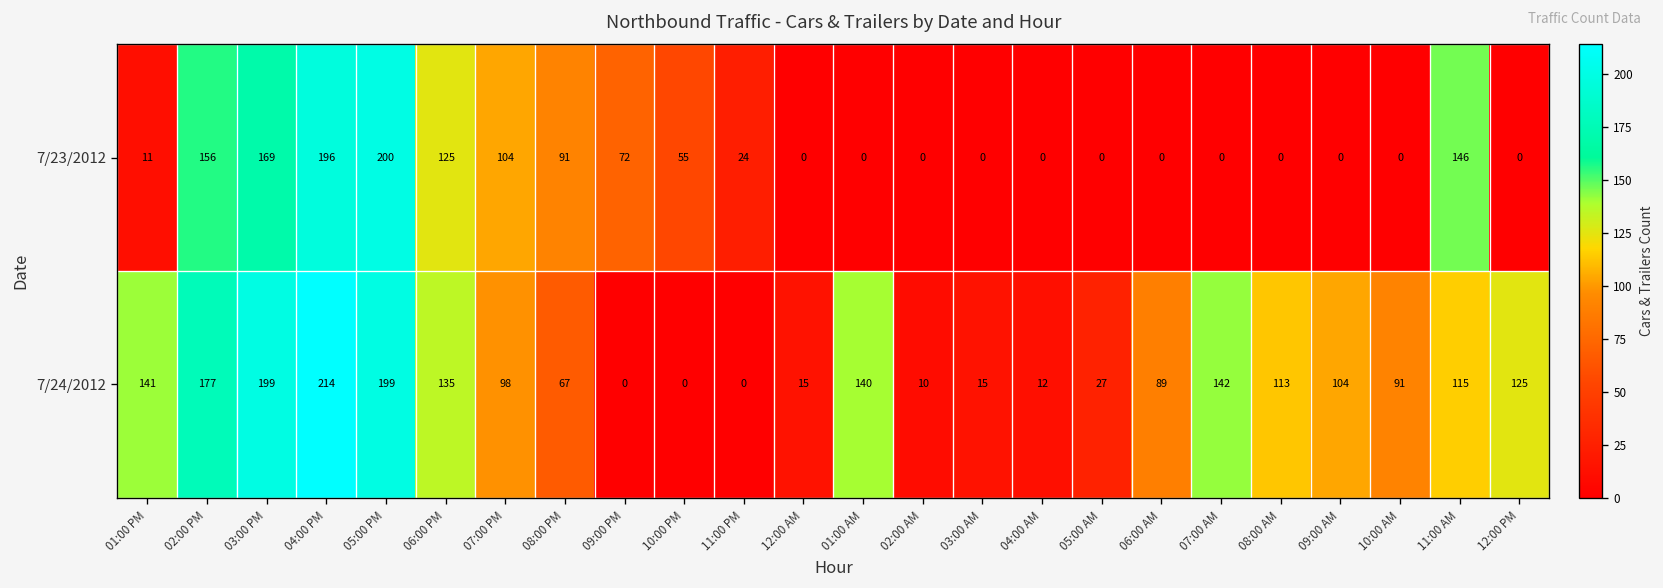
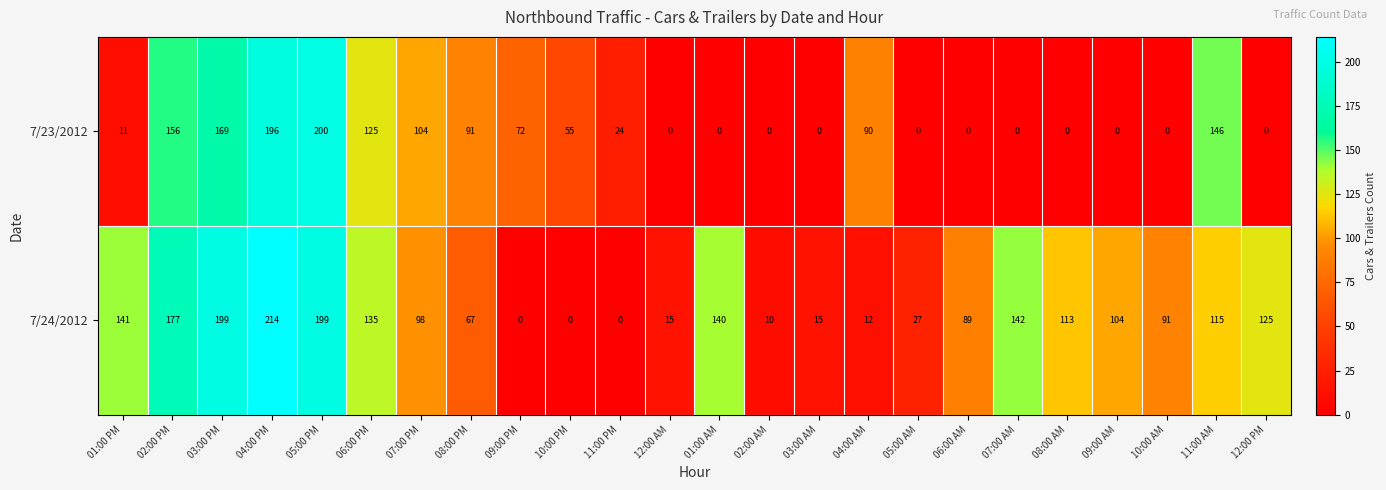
7/23/2012, 04:00 AM: 0 -> 90
